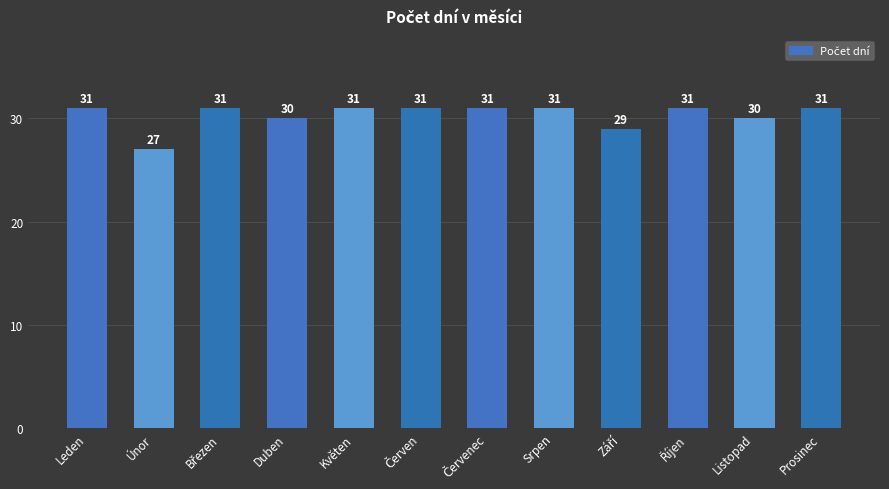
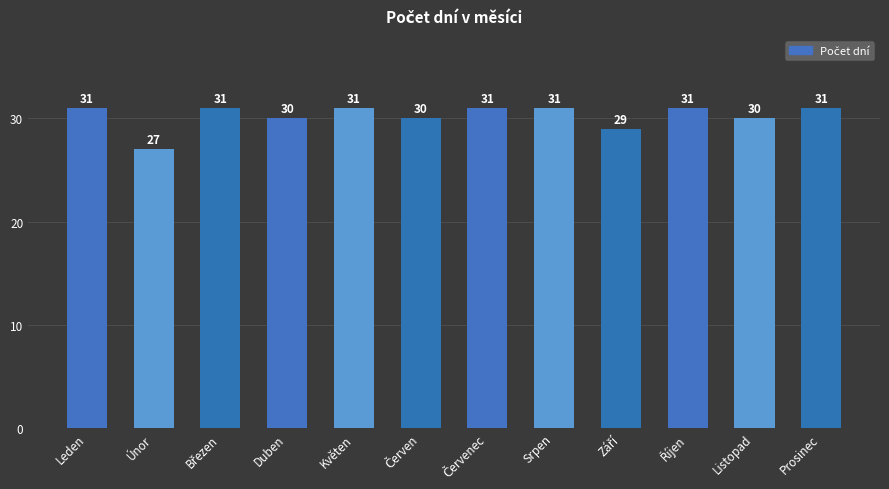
Červen: 31 -> 30
